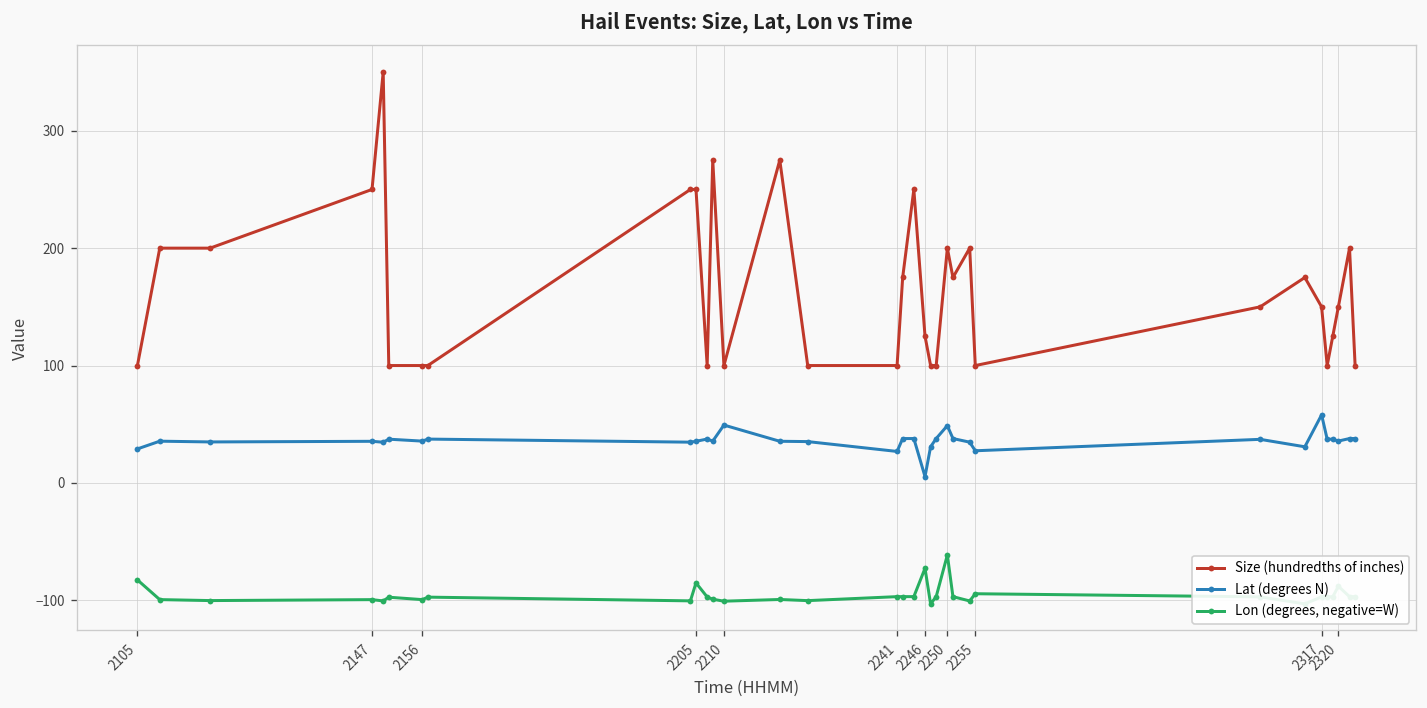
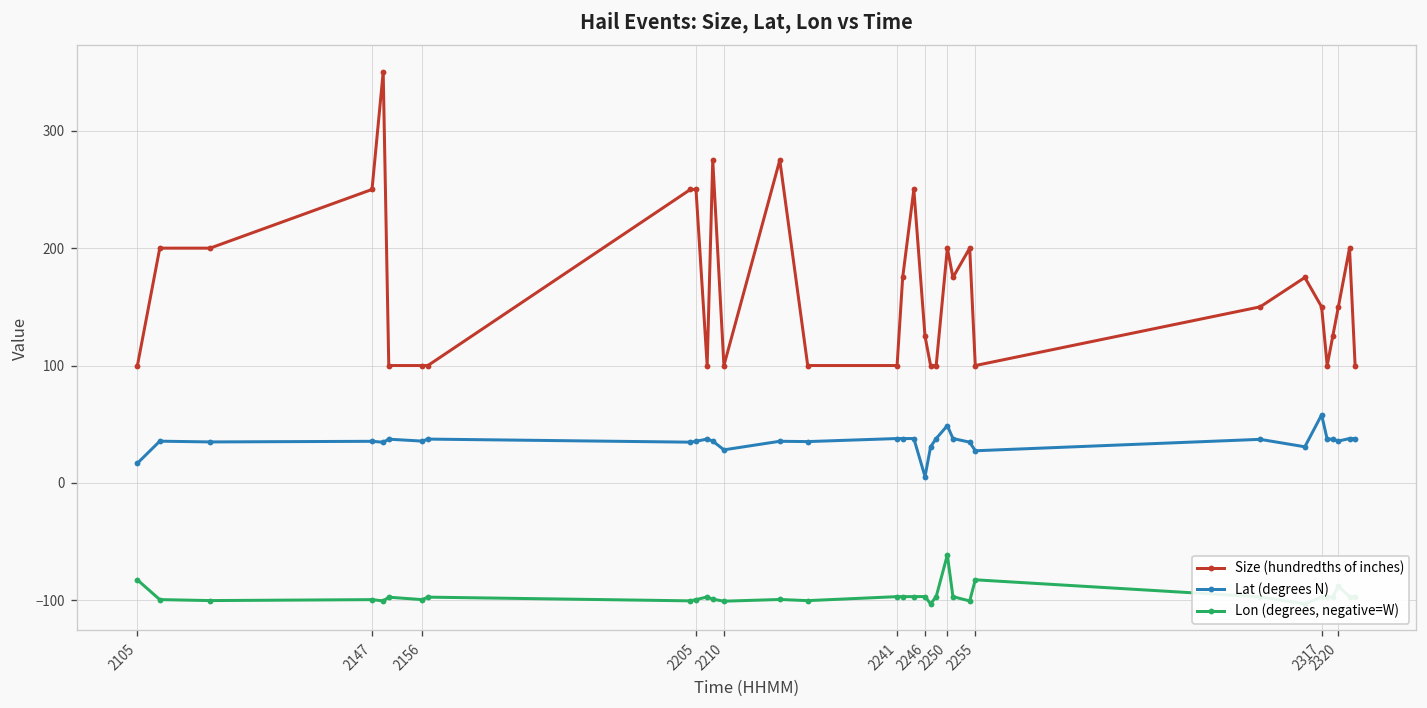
Lat (degrees N), 2105: 30 -> 20
Lon (degrees, negative=W), 2205: -90 -> -100
Lat (degrees N), 2210: 50 -> 30
Lat (degrees N), 2241: 30 -> 40
Lon (degrees, negative=W), 2246: -70 -> -100
Lon (degrees, negative=W), 2255: -90 -> -80
